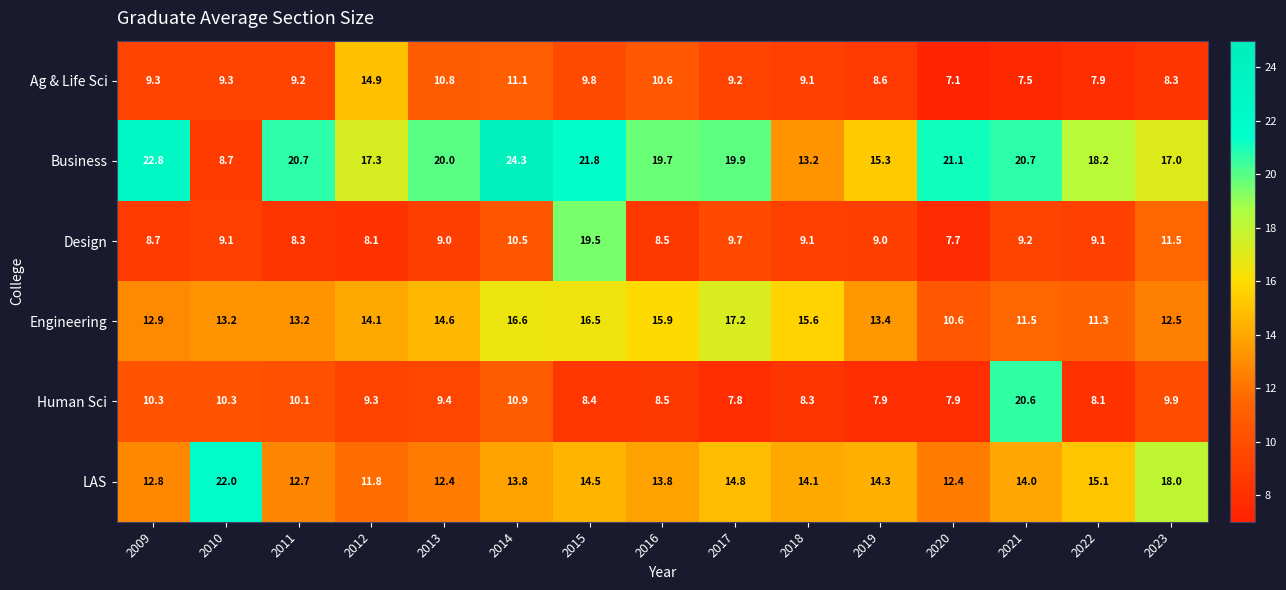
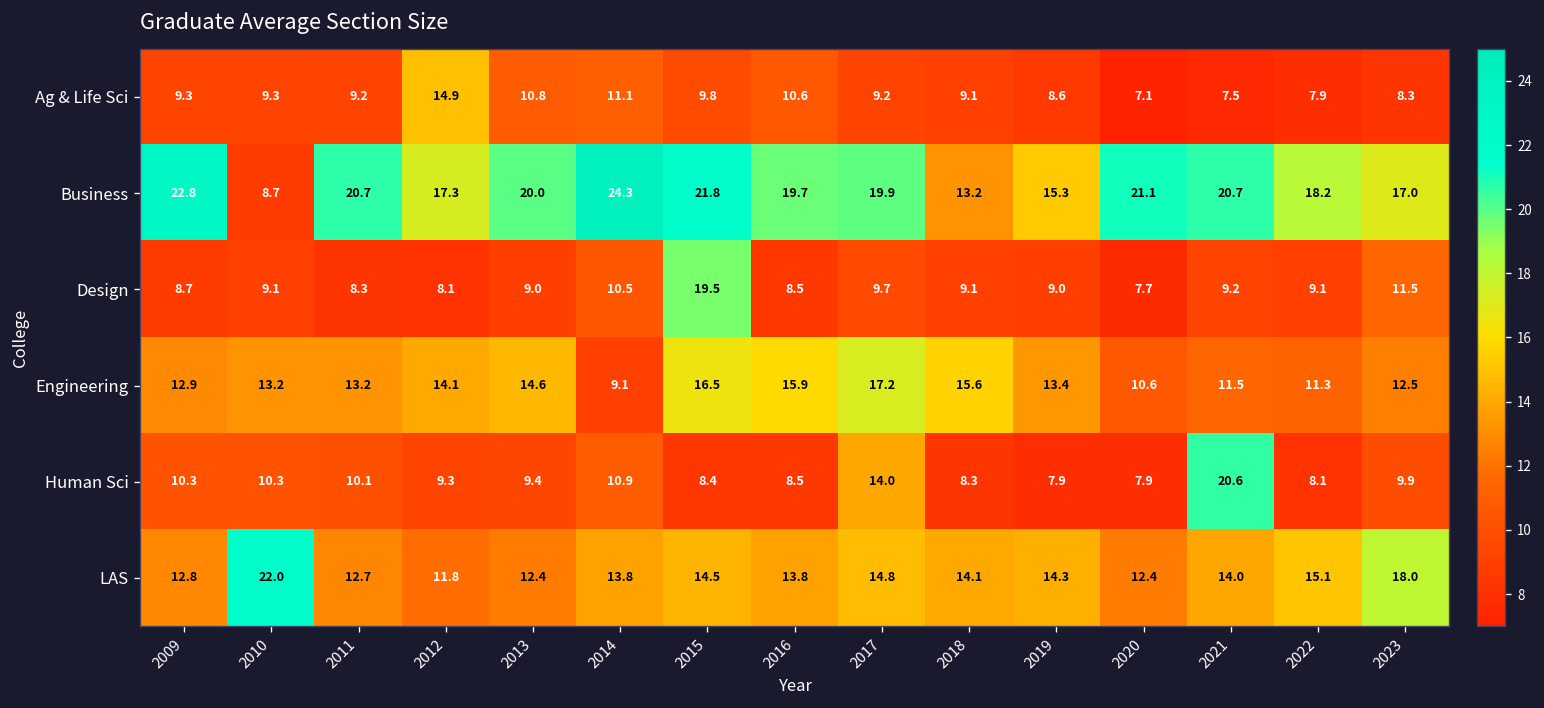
Engineering, 2014: 16.6 -> 9.1
Human Sci, 2017: 7.8 -> 14.0
